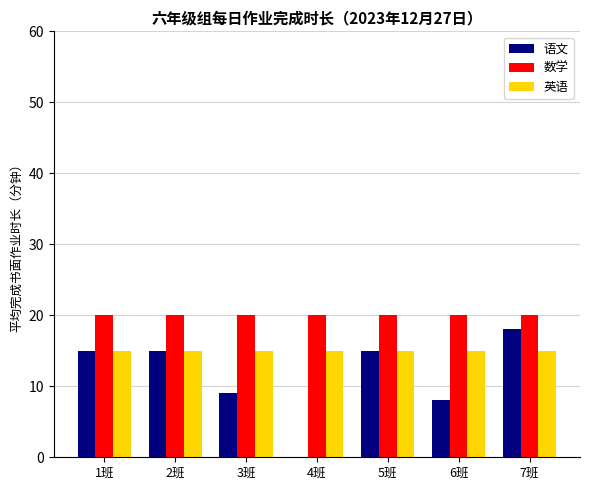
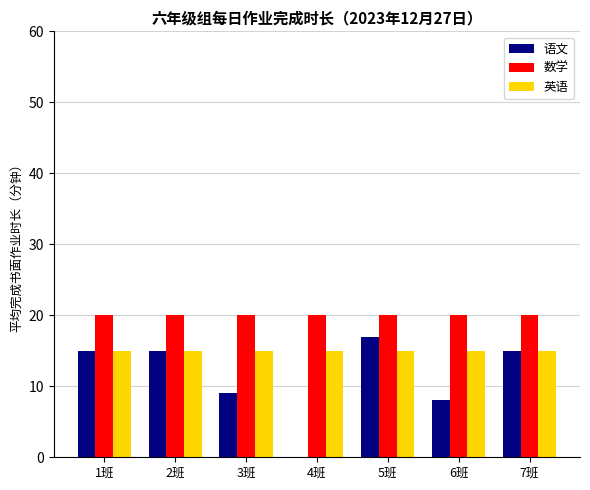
语文, 5班: 15 -> 17
语文, 7班: 18 -> 15
